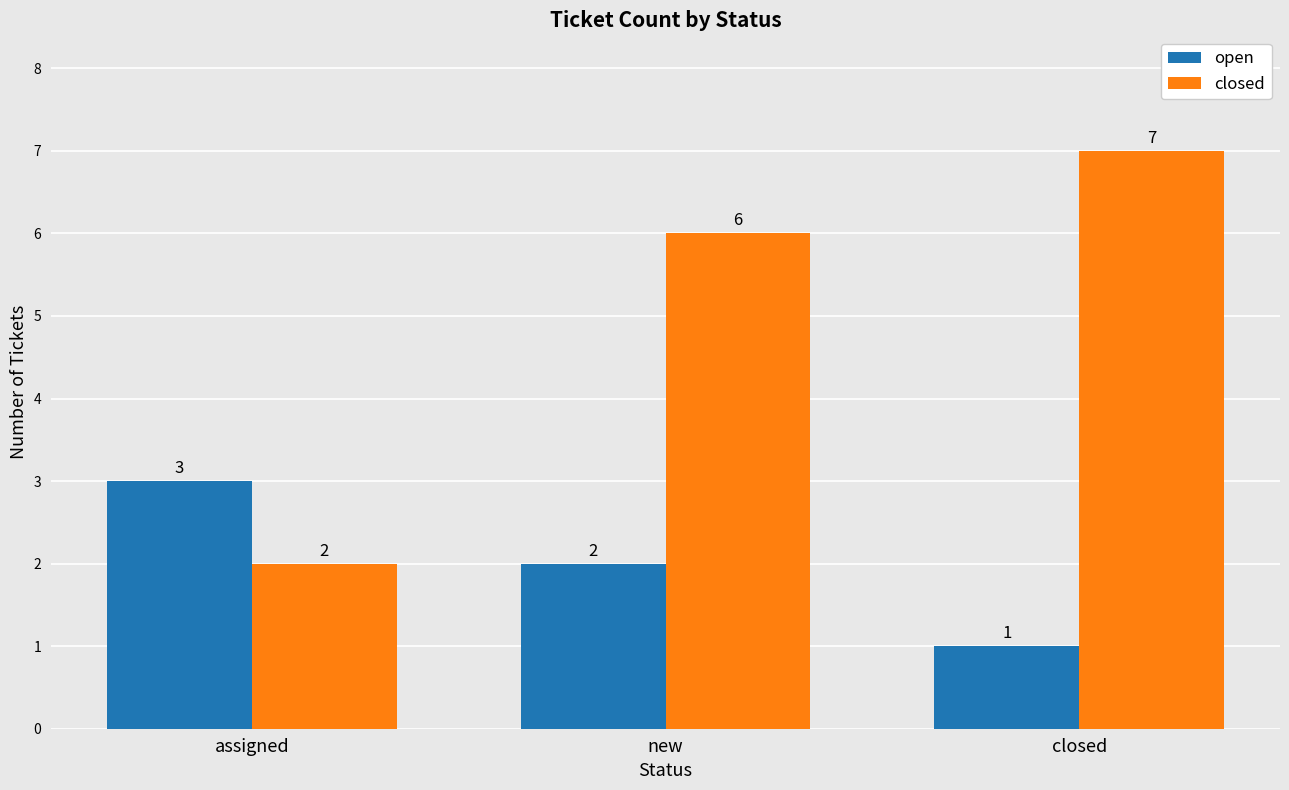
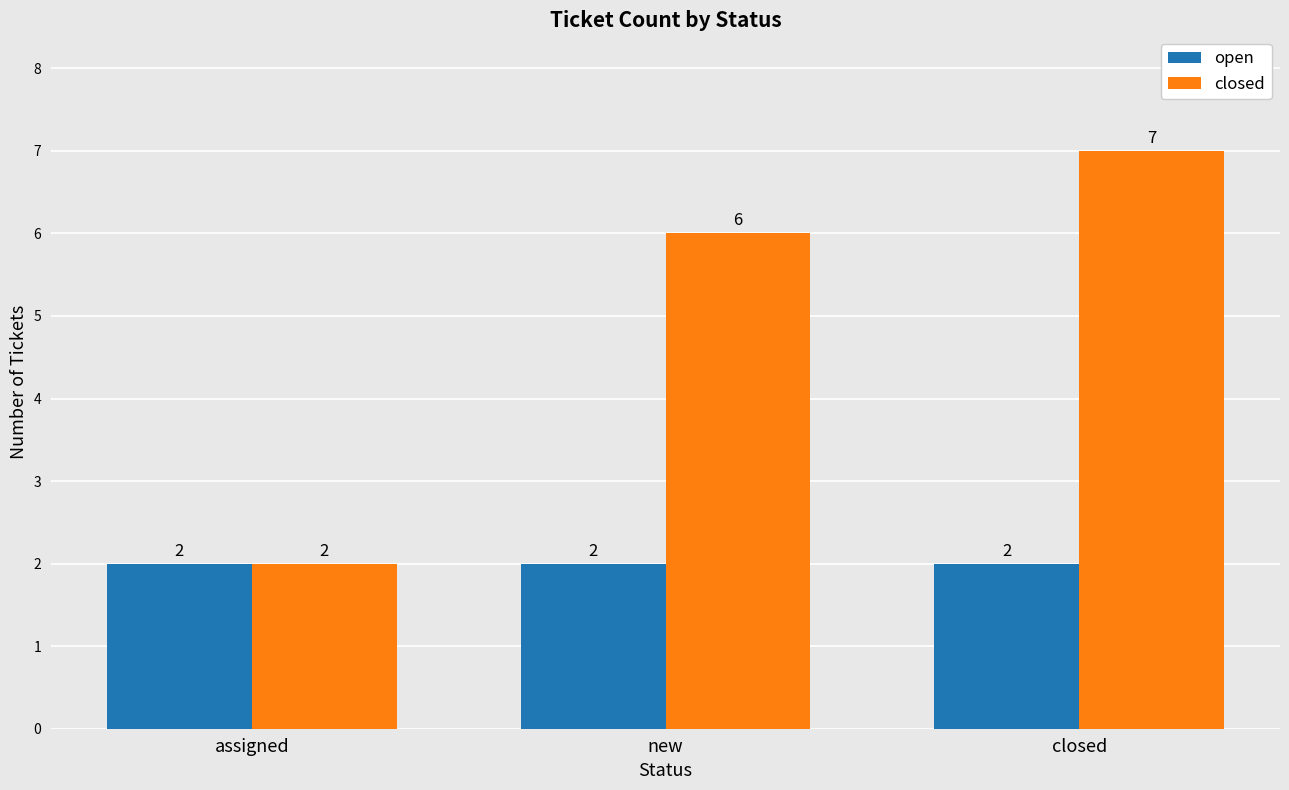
open, assigned: 3 -> 2
open, closed: 1 -> 2
